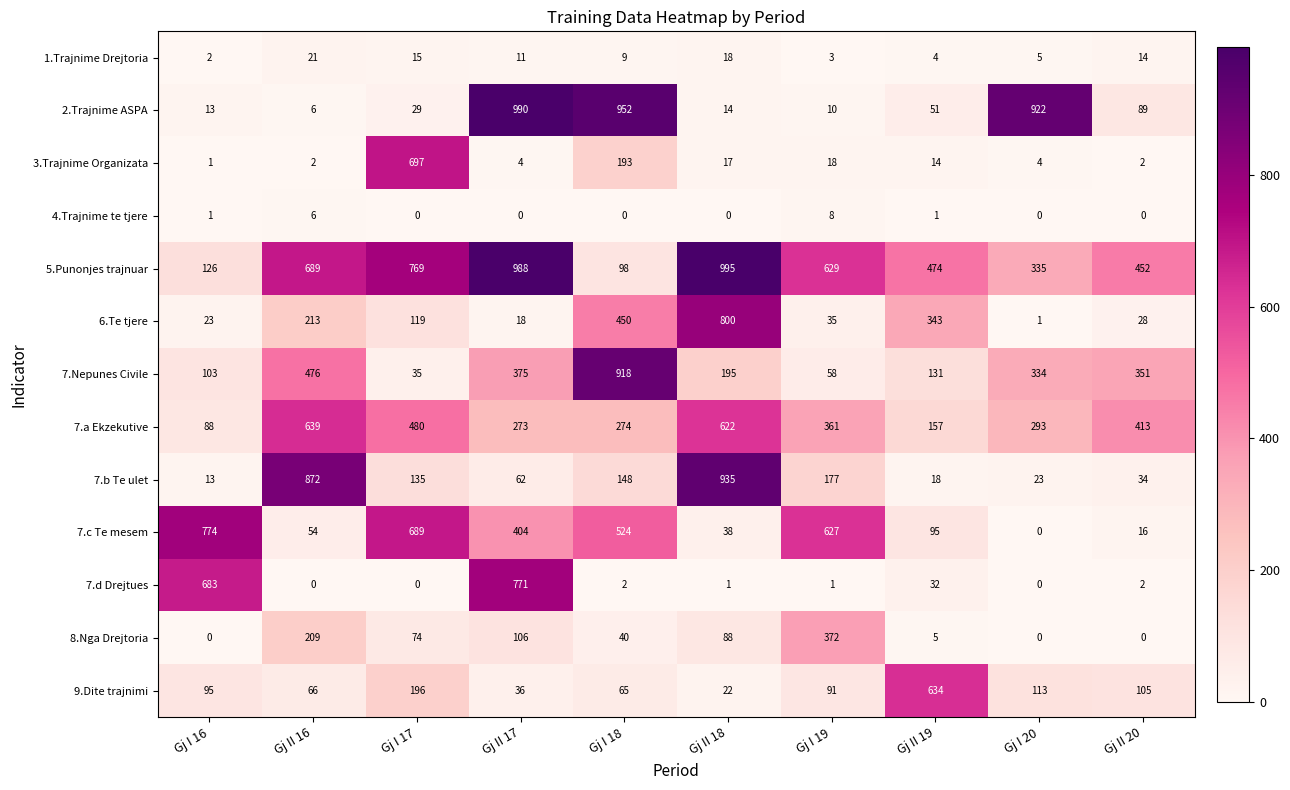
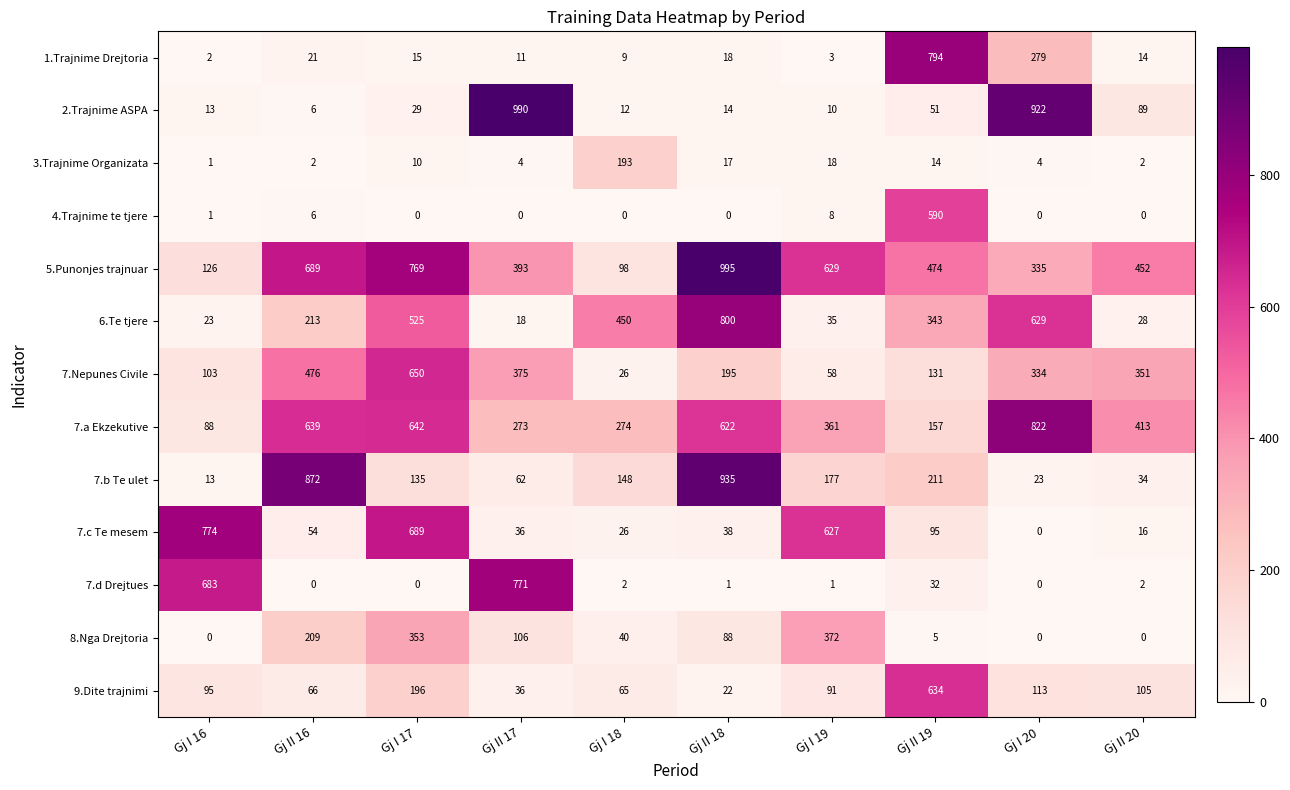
1.Trajnime Drejtoria, Gj II 19: 4 -> 794
1.Trajnime Drejtoria, Gj I 20: 5 -> 279
2.Trajnime ASPA, Gj I 18: 952 -> 12
3.Trajnime Organizata, Gj I 17: 697 -> 10
4.Trajnime te tjere, Gj II 19: 1 -> 590
5.Punonjes trajnuar, Gj II 17: 988 -> 393
6.Te tjere, Gj I 17: 119 -> 525
6.Te tjere, Gj I 20: 1 -> 629
7.Nepunes Civile, Gj I 17: 35 -> 650
7.Nepunes Civile, Gj I 18: 918 -> 26
7.a Ekzekutive, Gj I 17: 480 -> 642
7.a Ekzekutive, Gj I 20: 293 -> 822
7.b Te ulet, Gj II 19: 18 -> 211
7.c Te mesem, Gj II 17: 404 -> 36
7.c Te mesem, Gj I 18: 524 -> 26
8.Nga Drejtoria, Gj I 17: 74 -> 353
